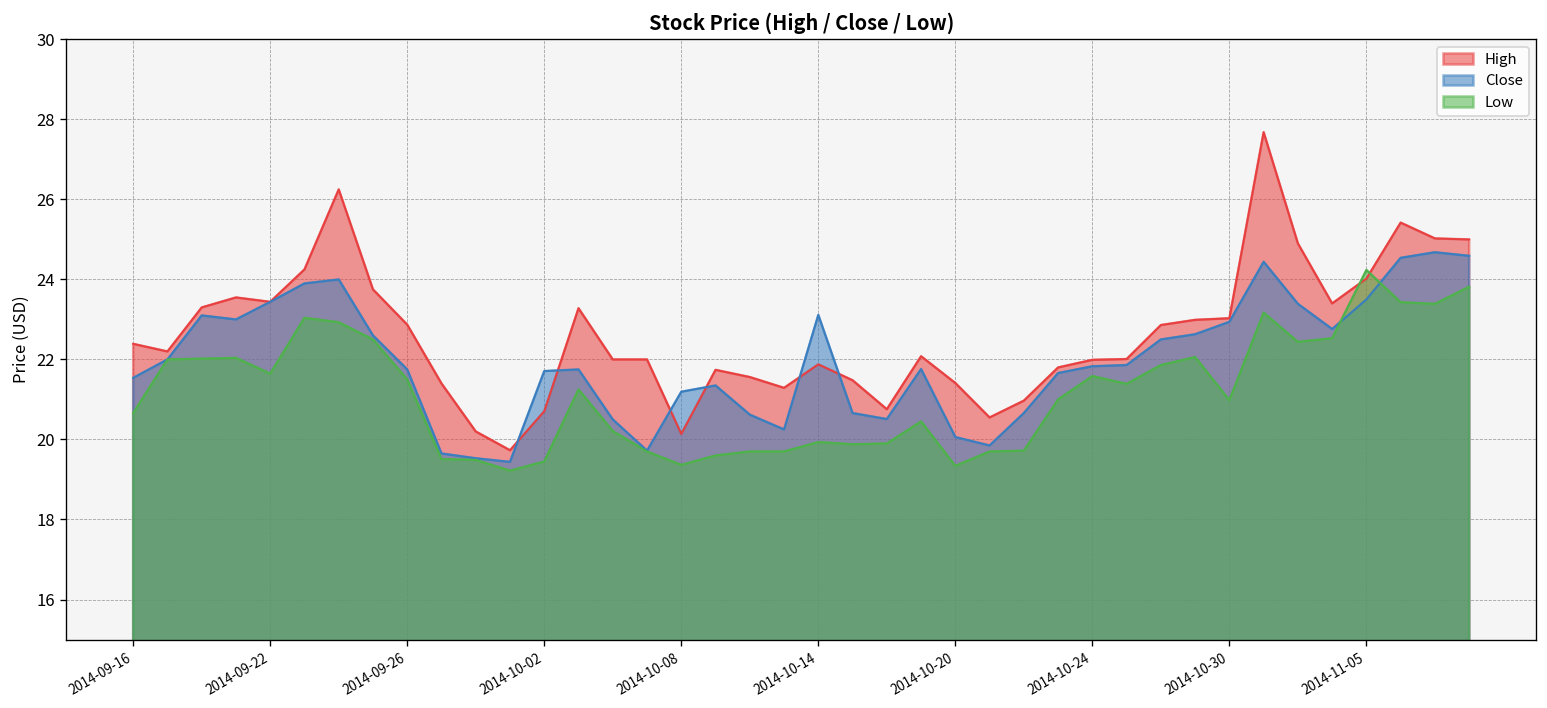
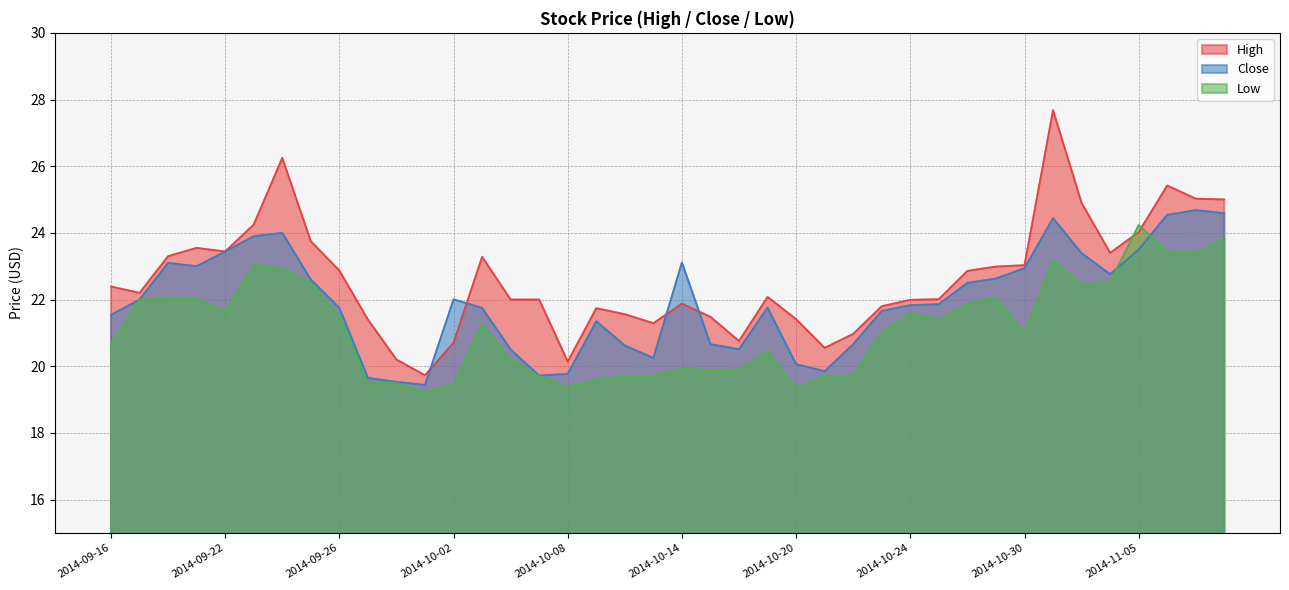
Close, 2014-10-02: 21.7 -> 22.0
Close, 2014-10-08: 21.2 -> 19.8
